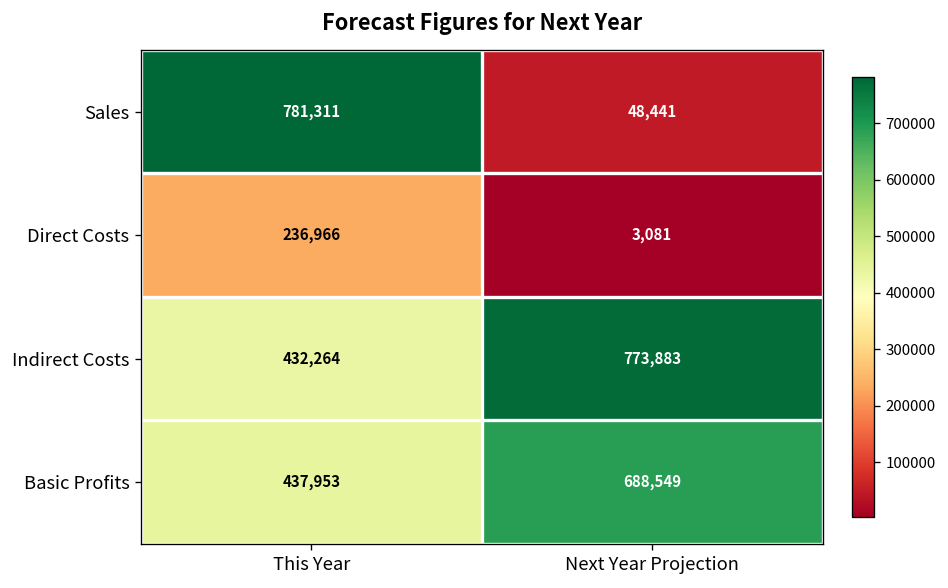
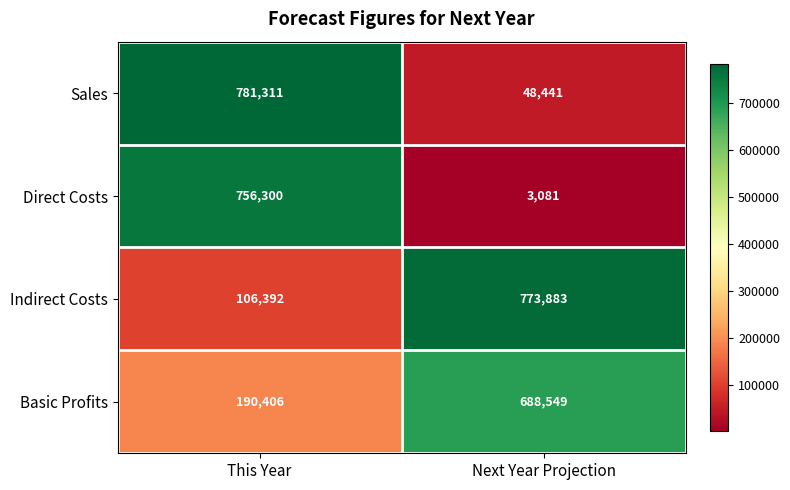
Direct Costs, This Year: 236,966 -> 756,300
Indirect Costs, This Year: 432,264 -> 106,392
Basic Profits, This Year: 437,953 -> 190,406
